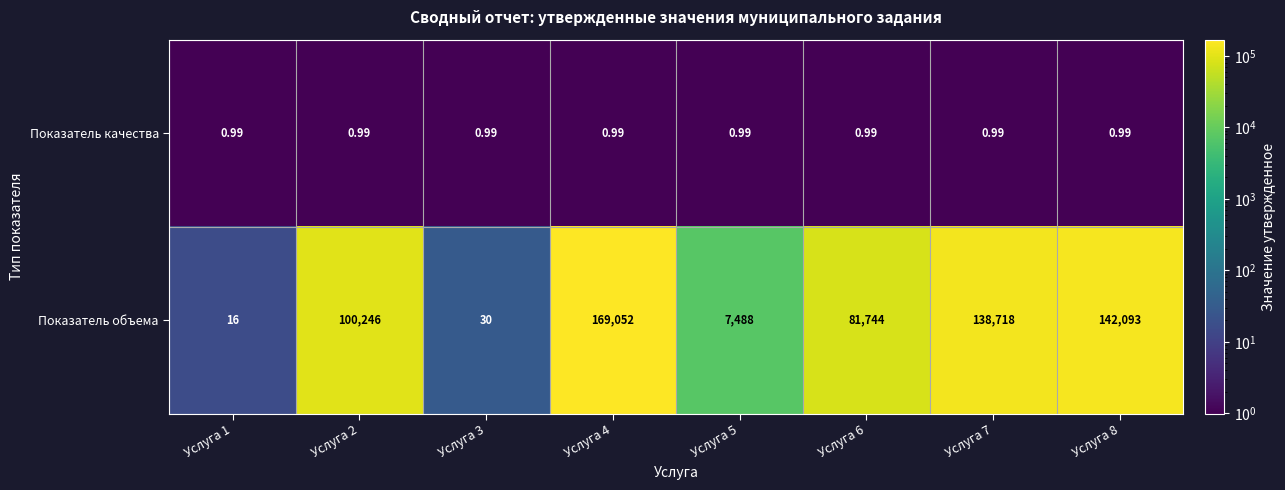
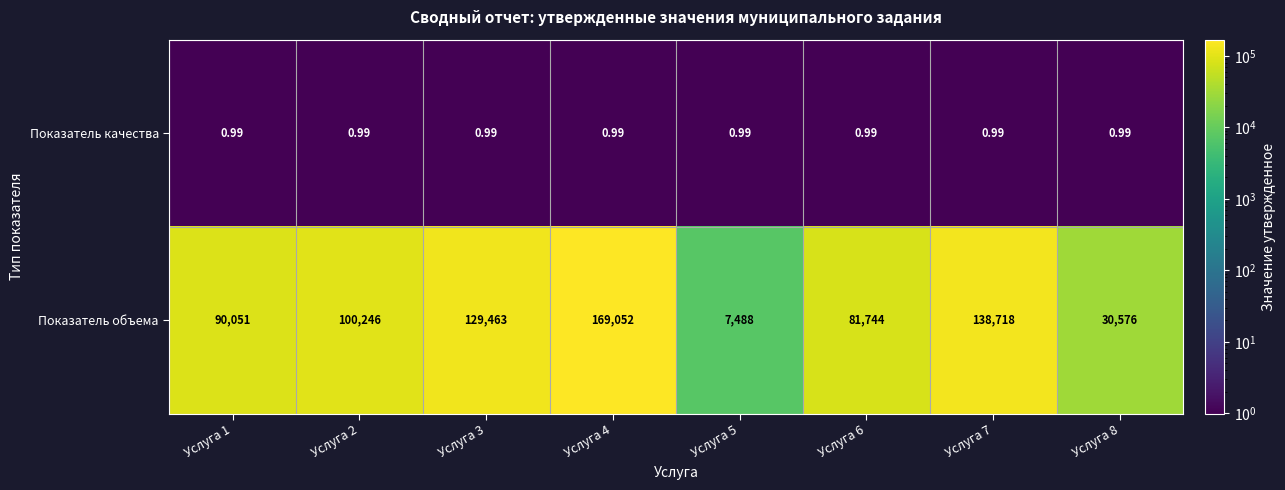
Показатель объема, Услуга 1: 16 -> 90,051
Показатель объема, Услуга 3: 30 -> 129,463
Показатель объема, Услуга 8: 142,093 -> 30,576
